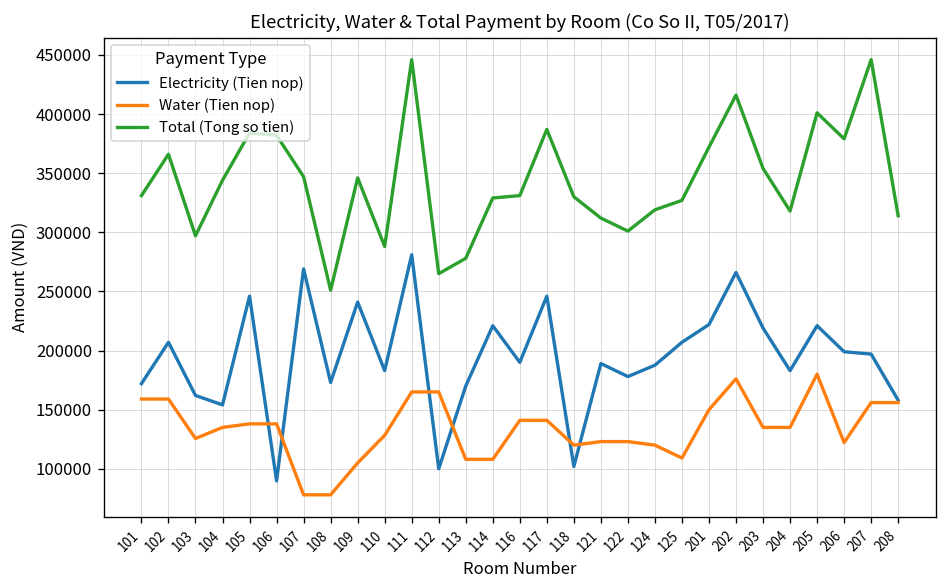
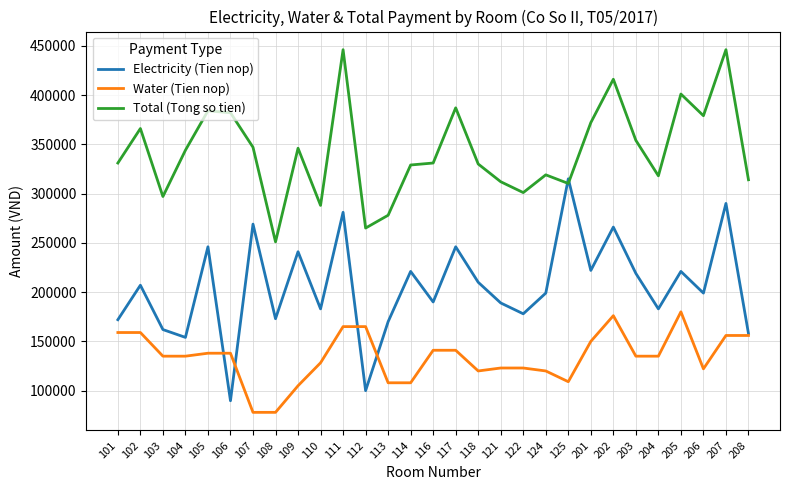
Water (Tien nop), 103: 130000 -> 140000
Electricity (Tien nop), 118: 100000 -> 210000
Electricity (Tien nop), 124: 190000 -> 200000
Electricity (Tien nop), 125: 210000 -> 310000
Total (Tong so tien), 125: 330000 -> 310000
Electricity (Tien nop), 207: 200000 -> 290000
